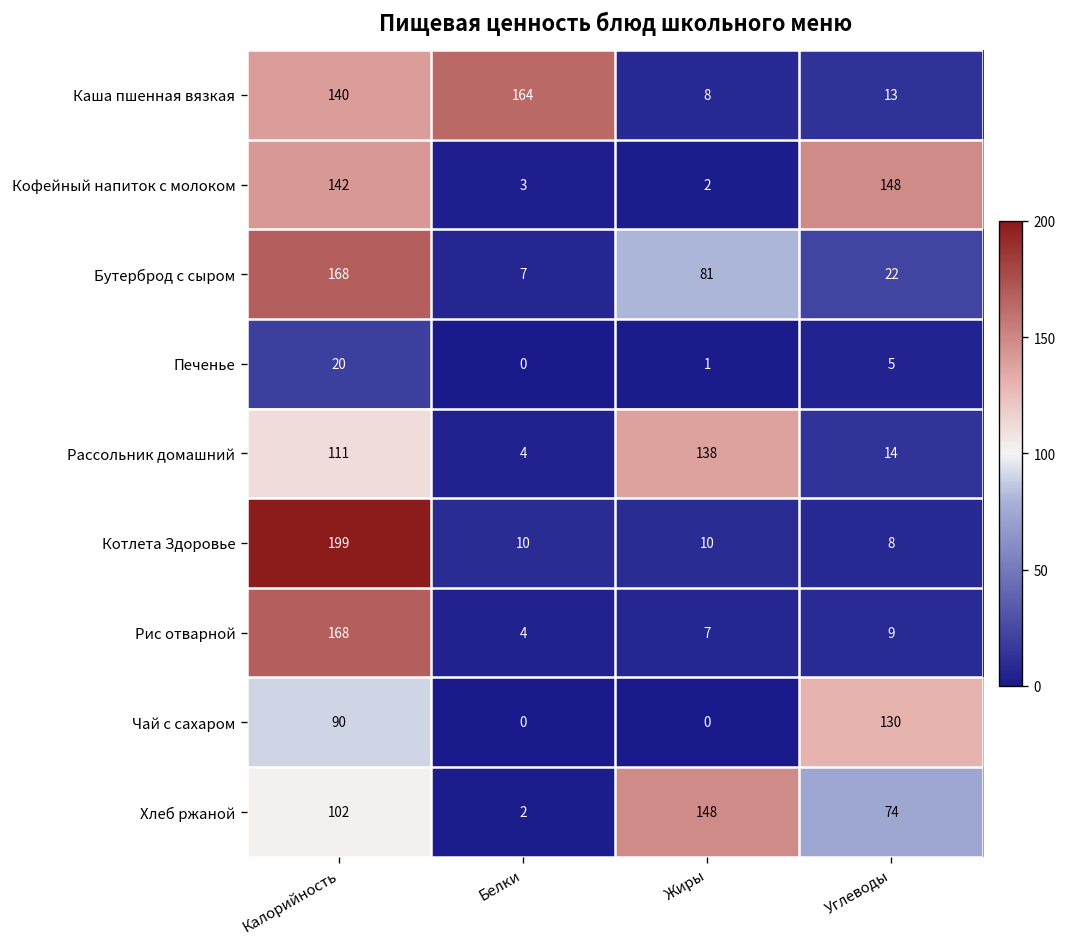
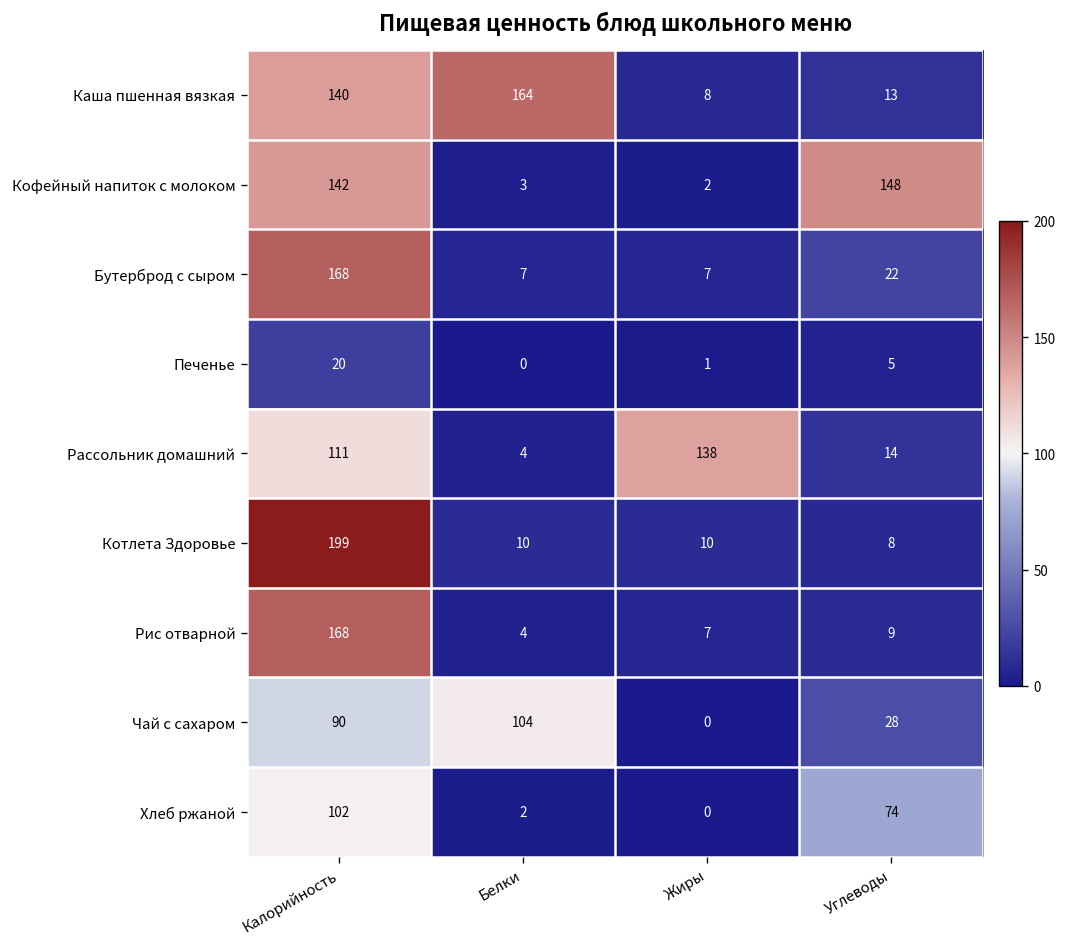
Бутерброд с сыром, Жиры: 81 -> 7
Чай с сахаром, Белки: 0 -> 104
Чай с сахаром, Углеводы: 130 -> 28
Хлеб ржаной, Жиры: 148 -> 0
